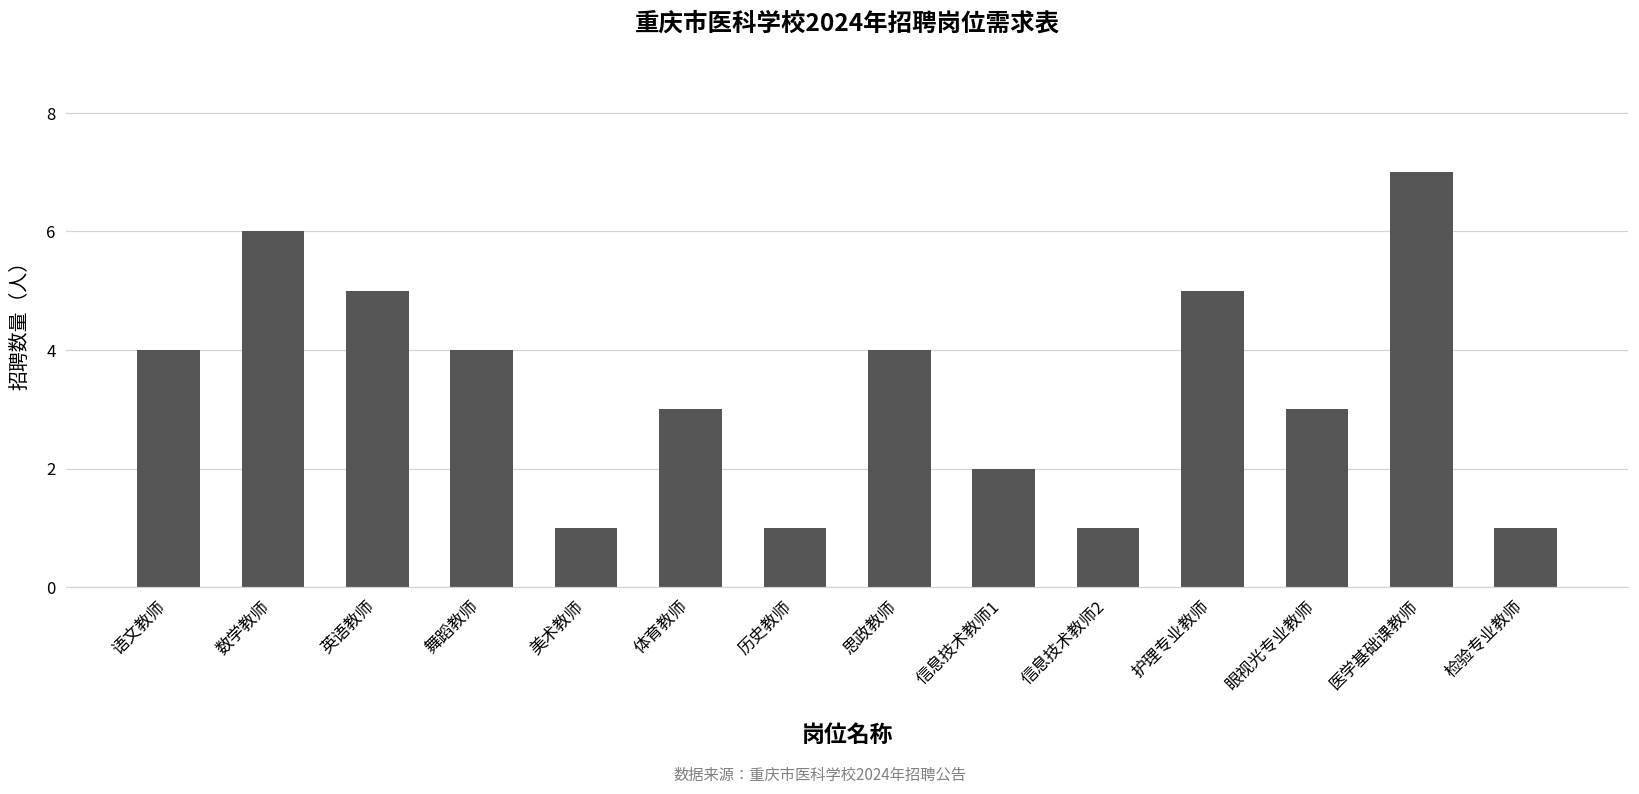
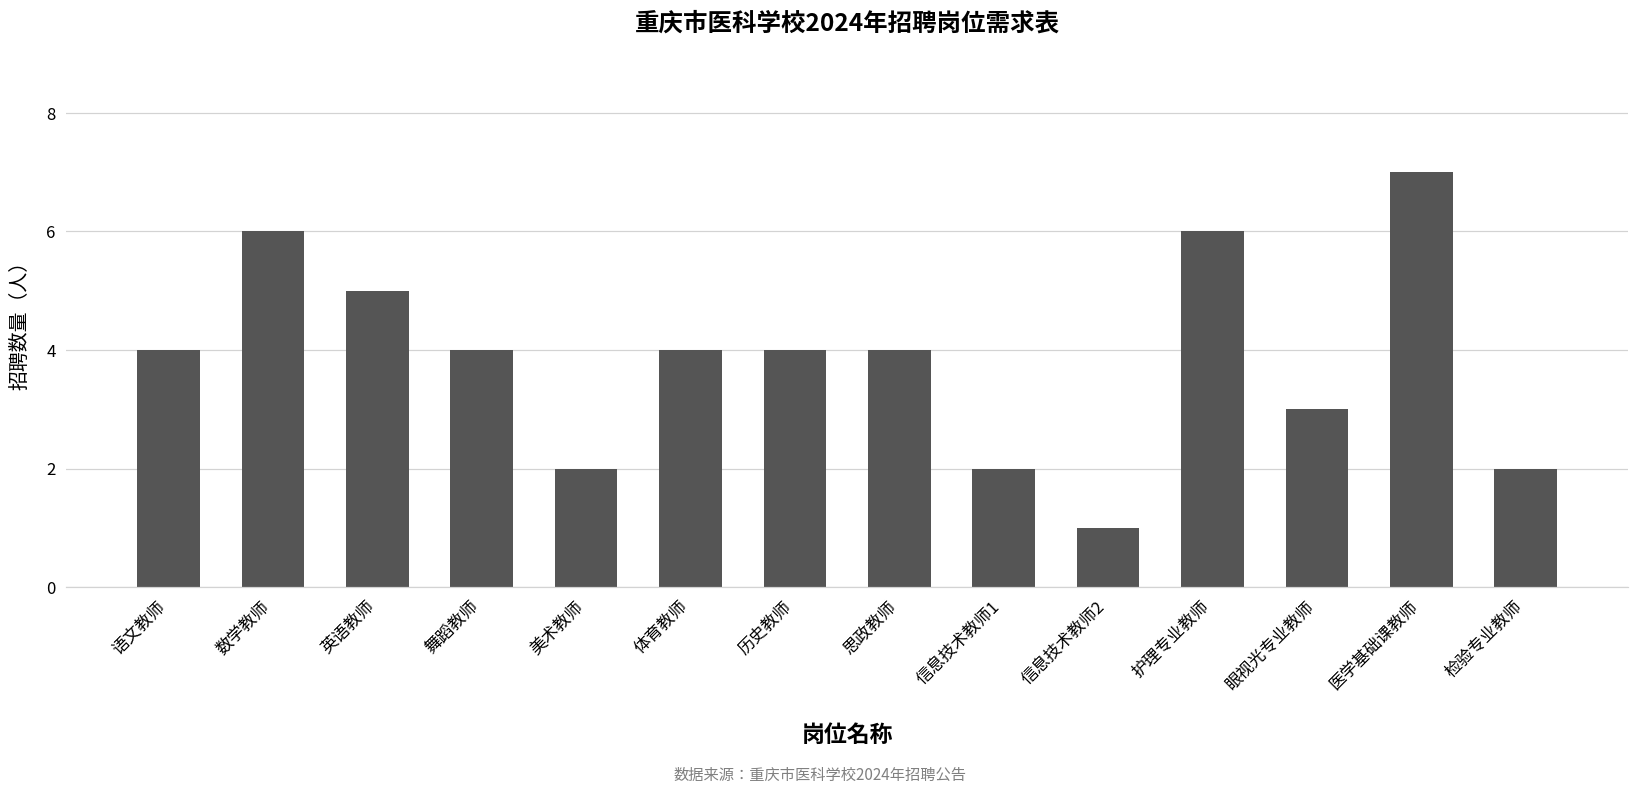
美术教师: 1 -> 2
体育教师: 3 -> 4
历史教师: 1 -> 4
护理专业教师: 5 -> 6
检验专业教师: 1 -> 2
